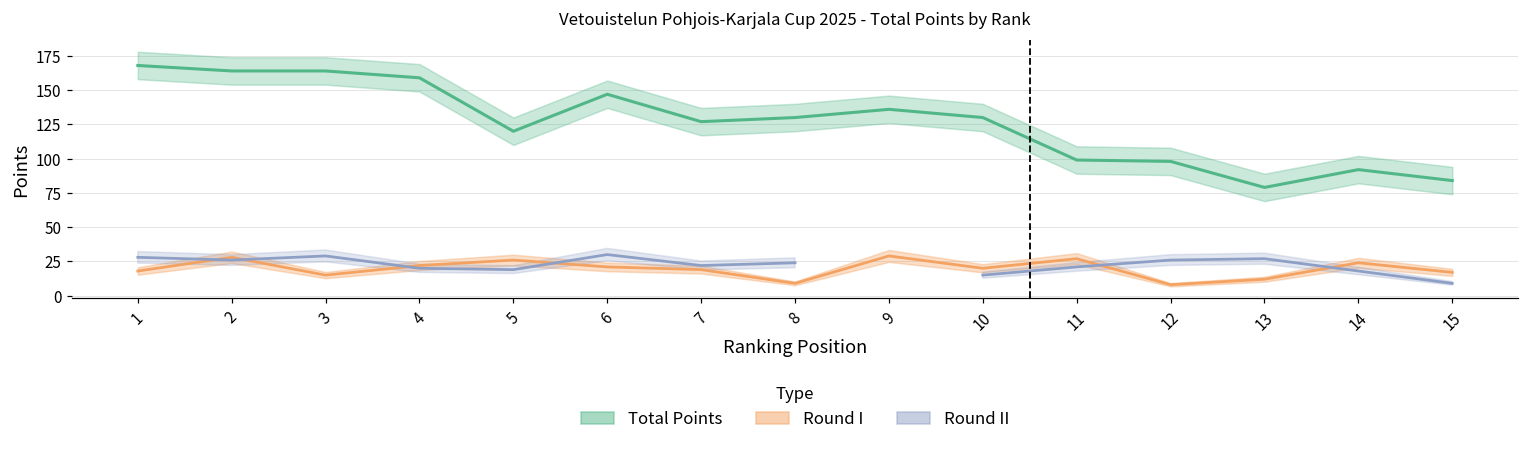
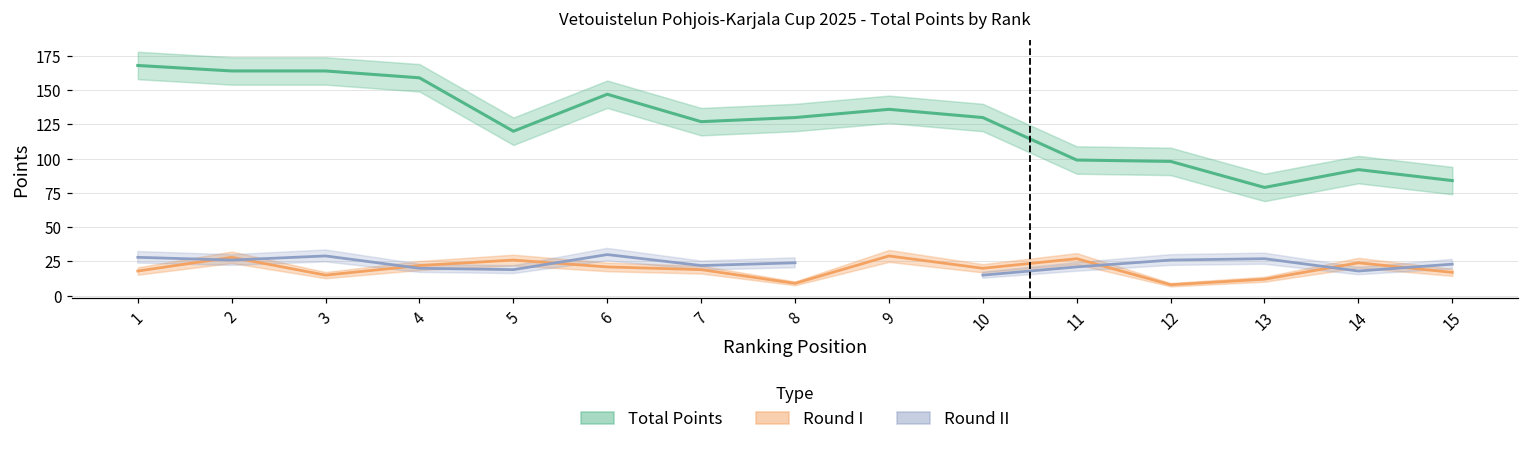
Round II, 15: 9 -> 23
